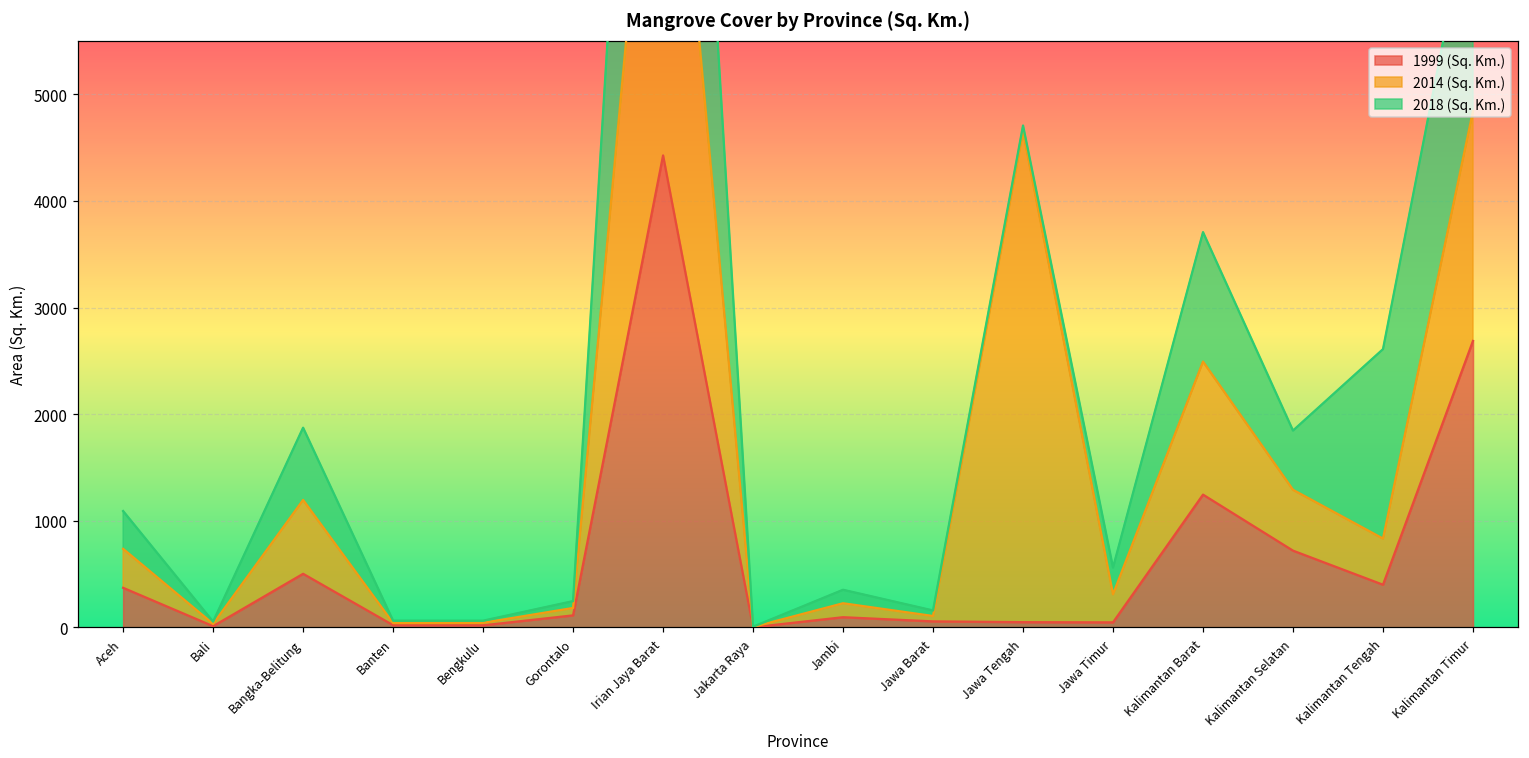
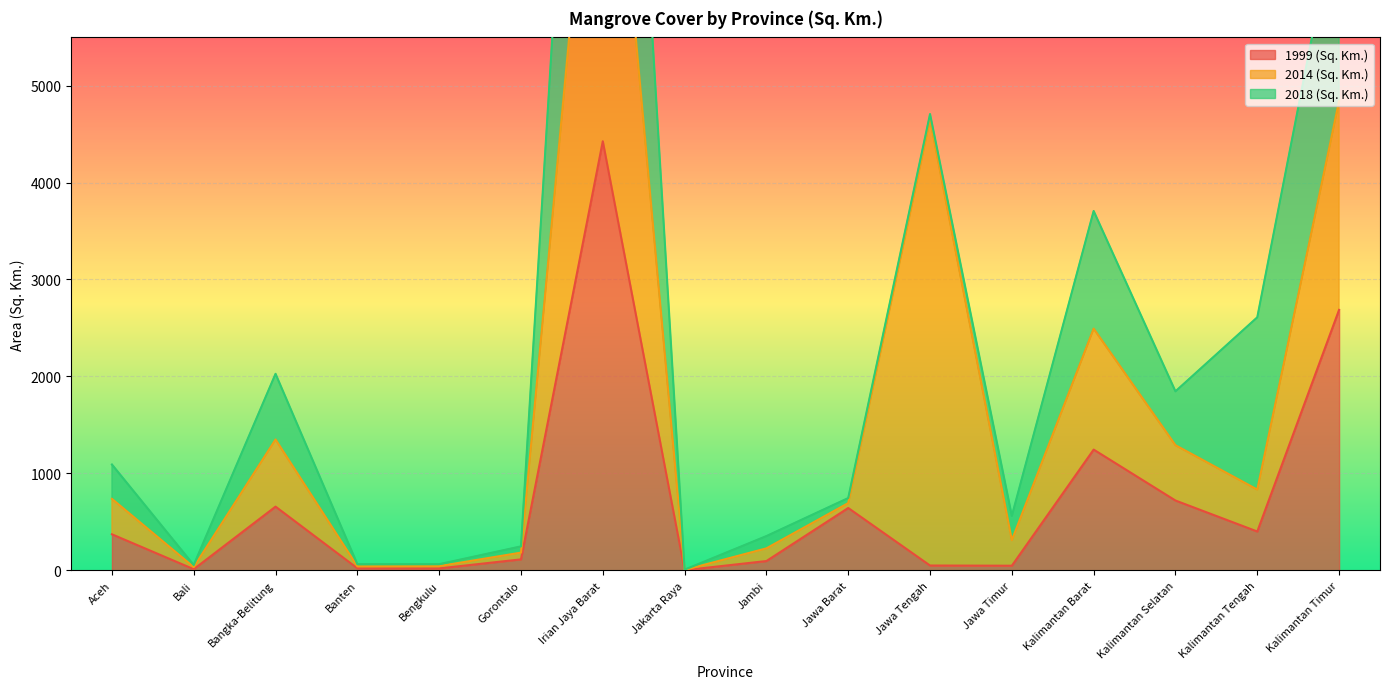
1999 (Sq. Km.), Bangka-Belitung: 500 -> 700
1999 (Sq. Km.), Jawa Barat: 100 -> 600
